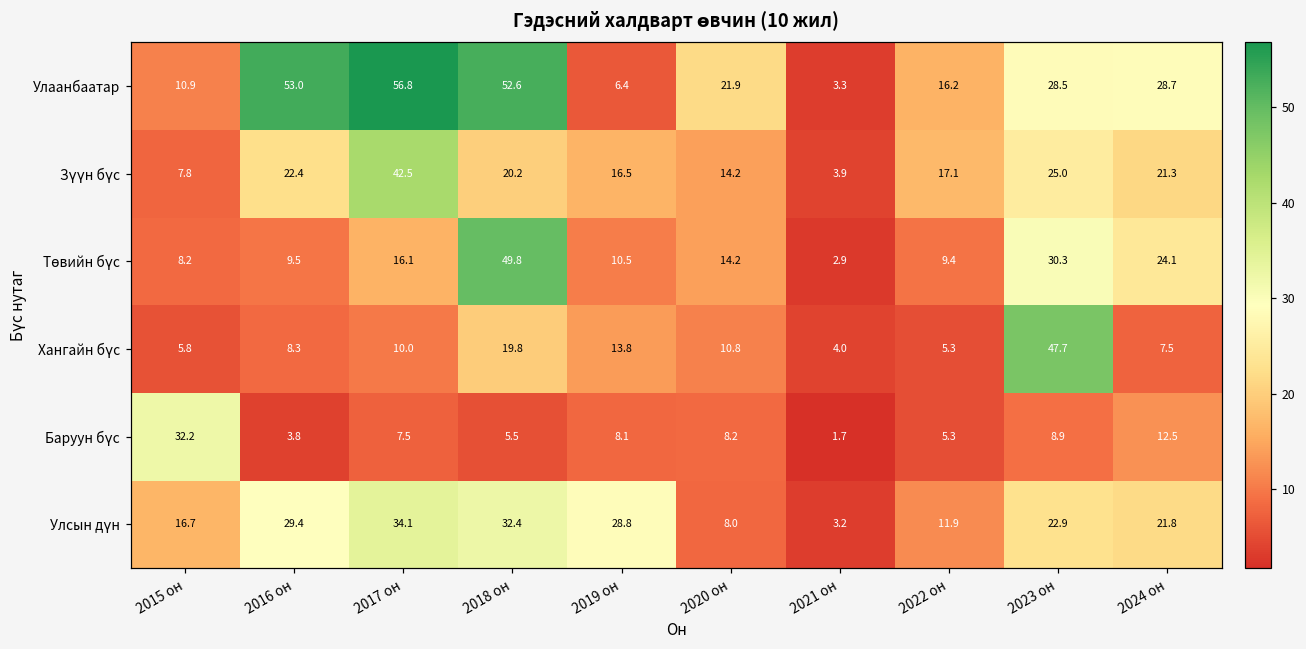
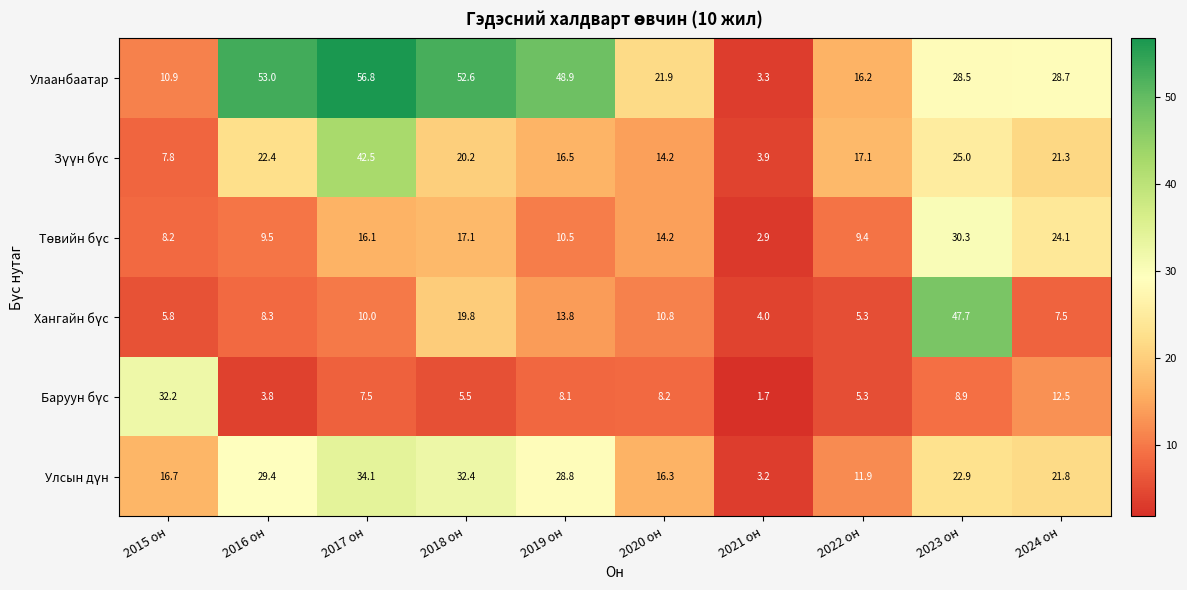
Улаанбаатар, 2019 он: 6.4 -> 48.9
Төвийн бүс, 2018 он: 49.8 -> 17.1
Улсын дүн, 2020 он: 8.0 -> 16.3
